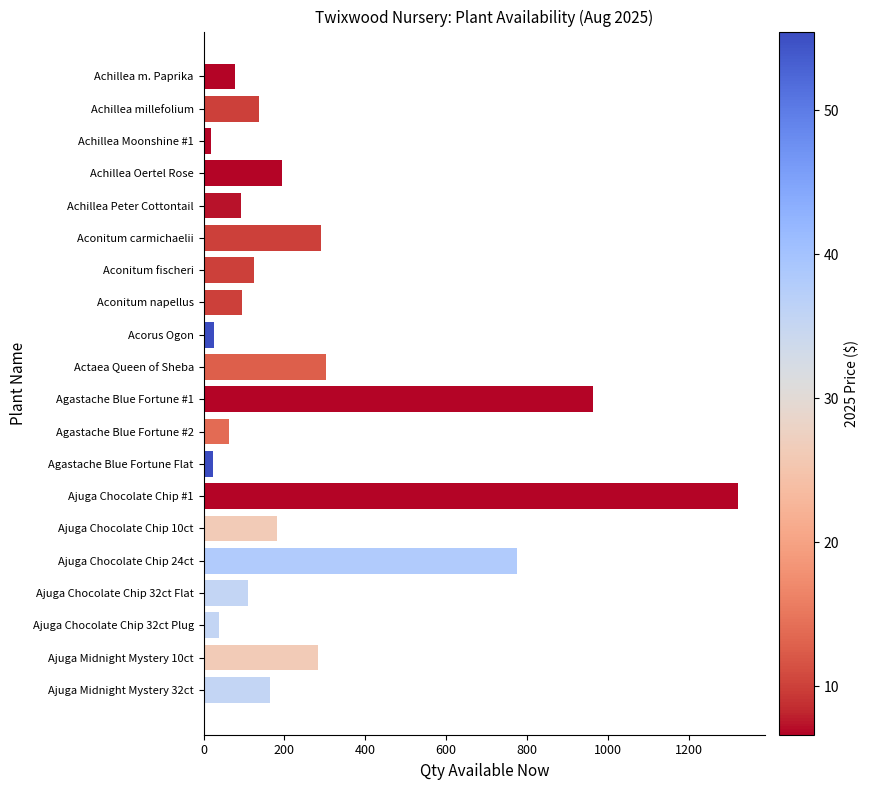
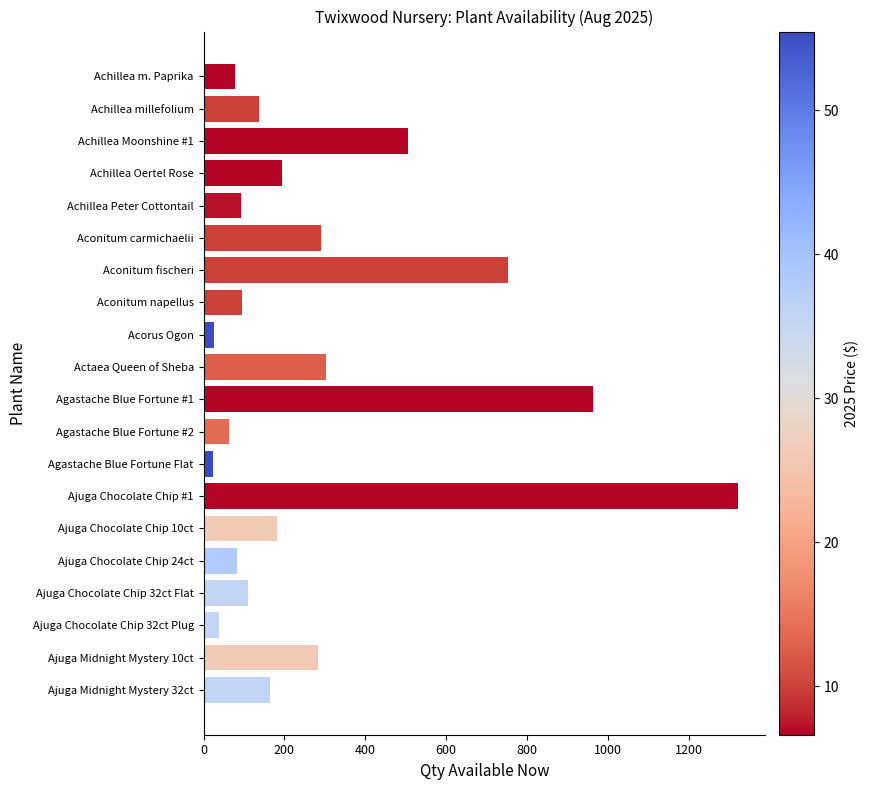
Achillea Moonshine #1: 20 -> 510
Aconitum fischeri: 120 -> 750
Ajuga Chocolate Chip 24ct: 780 -> 80
